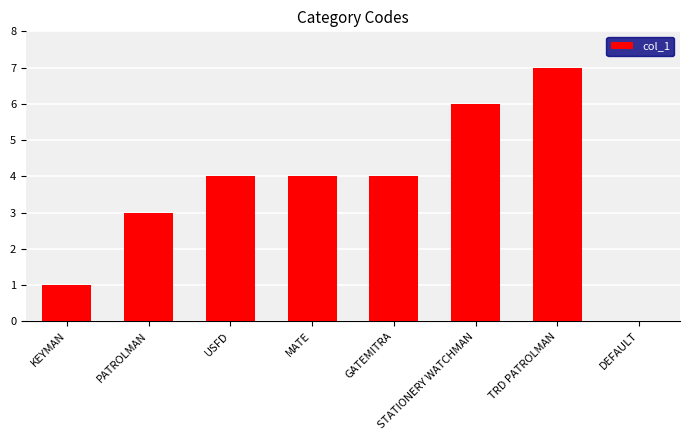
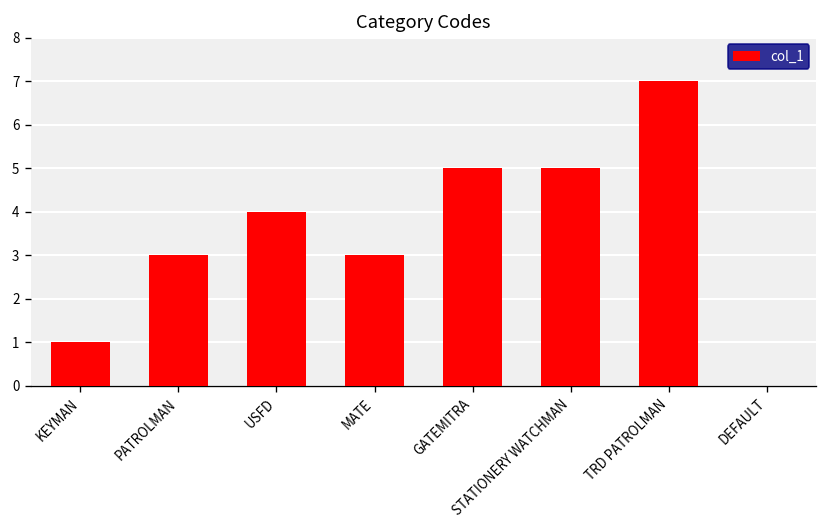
MATE: 4 -> 3
GATEMITRA: 4 -> 5
STATIONERY WATCHMAN: 6 -> 5
